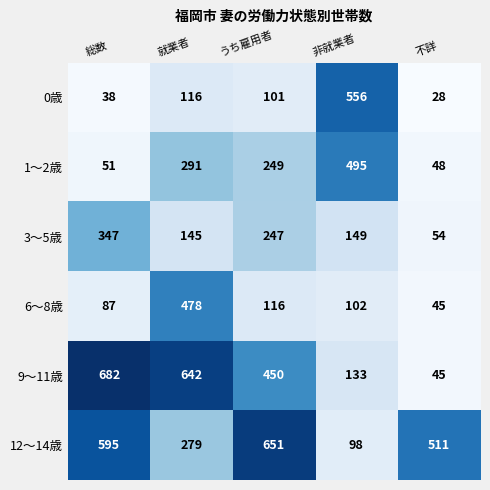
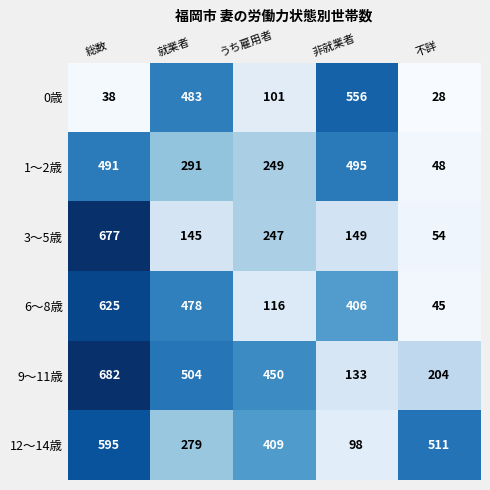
0歳, 就業者: 116 -> 483
1～2歳, 総数: 51 -> 491
3～5歳, 総数: 347 -> 677
6～8歳, 総数: 87 -> 625
6～8歳, 非就業者: 102 -> 406
9～11歳, 就業者: 642 -> 504
9～11歳, 不詳: 45 -> 204
12～14歳, うち雇用者: 651 -> 409
